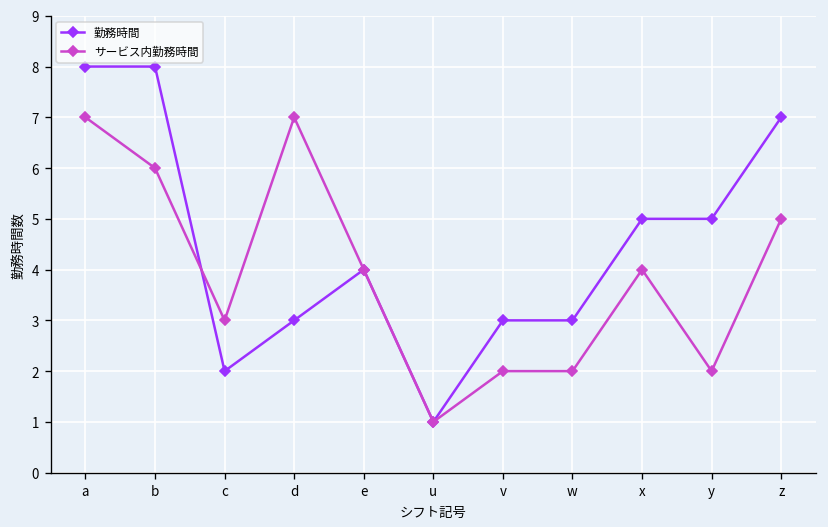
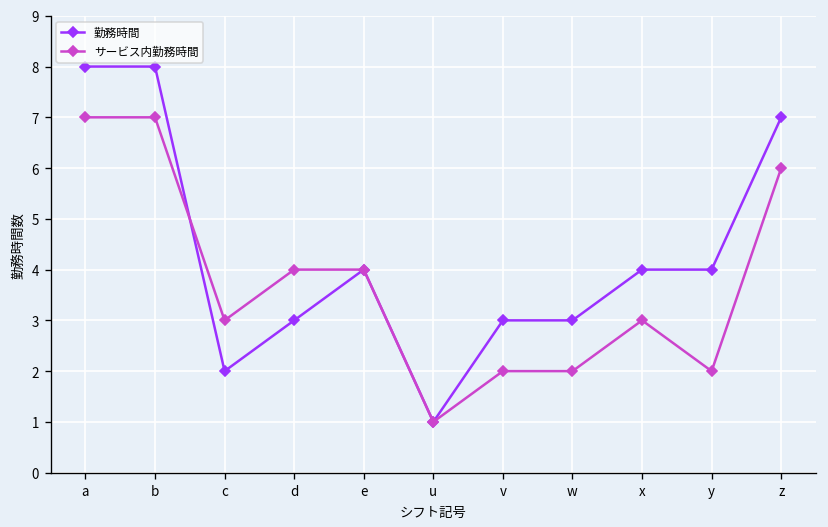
サービス内勤務時間, b: 6 -> 7
サービス内勤務時間, d: 7 -> 4
勤務時間, x: 5 -> 4
サービス内勤務時間, x: 4 -> 3
勤務時間, y: 5 -> 4
サービス内勤務時間, z: 5 -> 6
